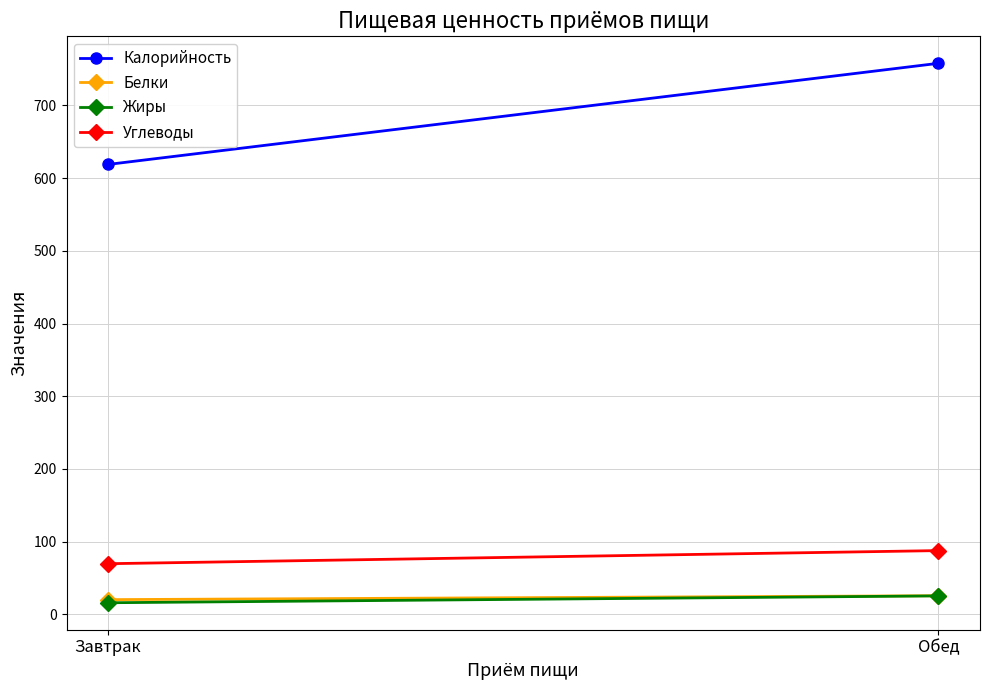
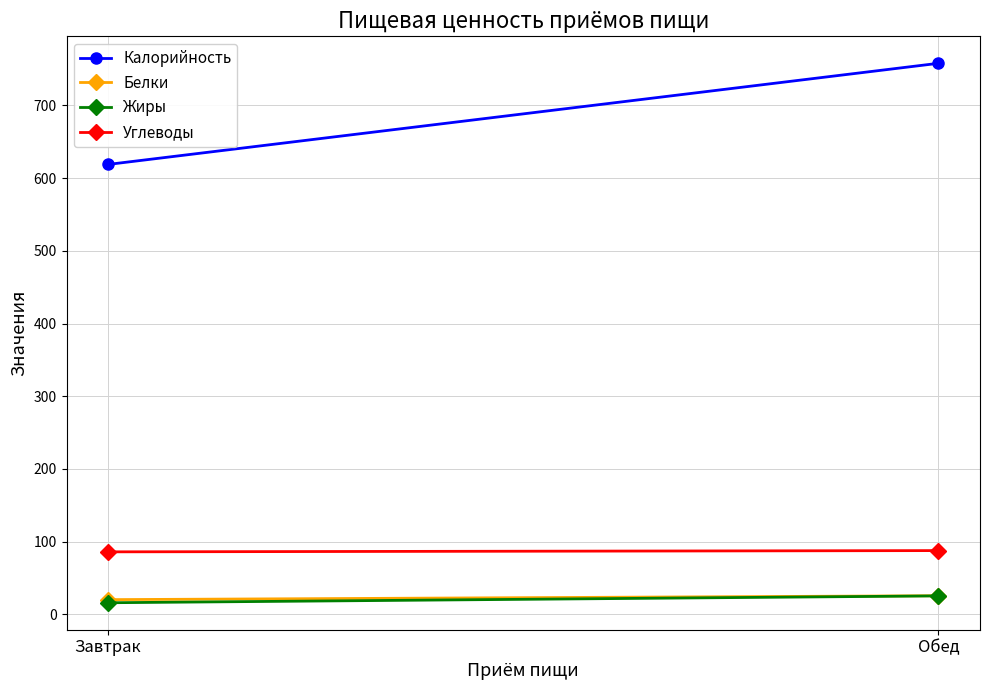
Углеводы, Завтрак: 70 -> 90
